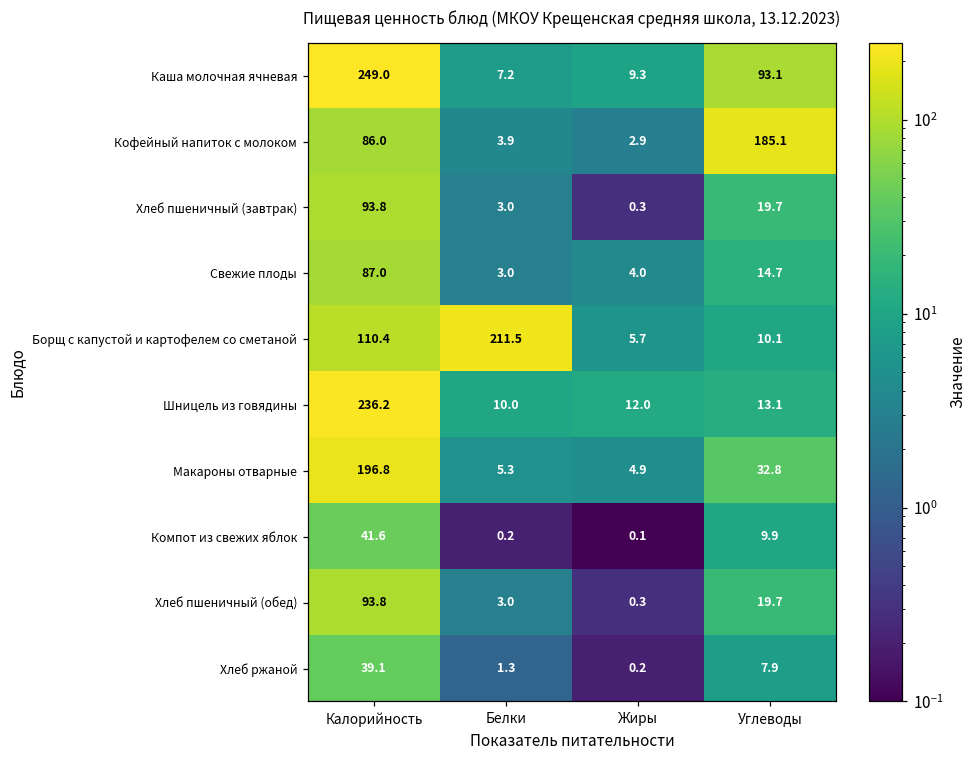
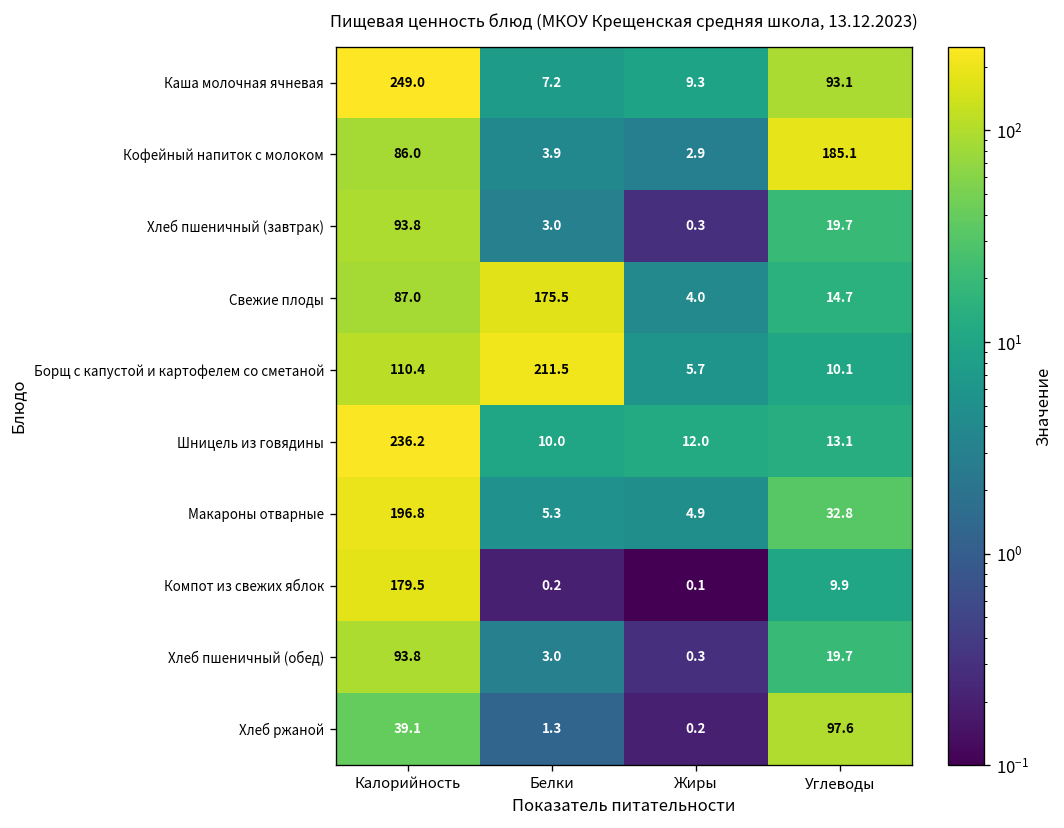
Свежие плоды, Белки: 3.0 -> 175.5
Компот из свежих яблок, Калорийность: 41.6 -> 179.5
Хлеб ржаной, Углеводы: 7.9 -> 97.6
